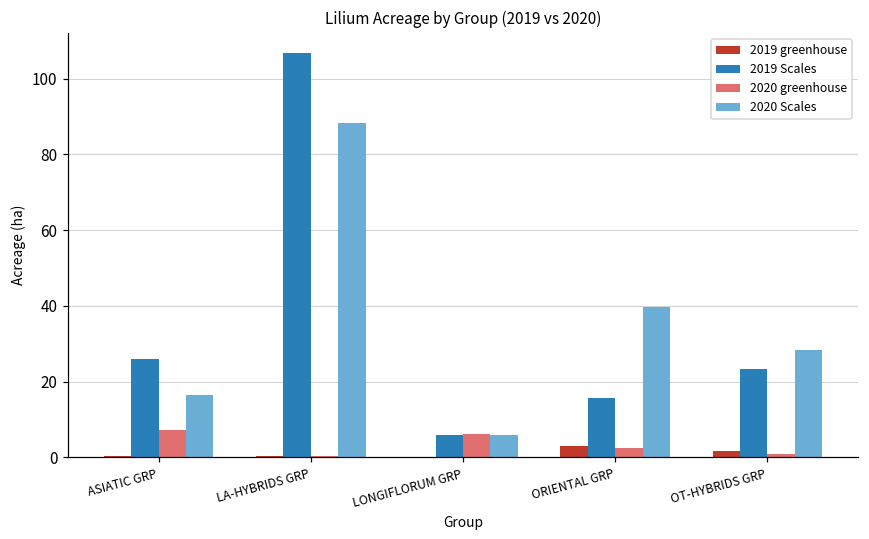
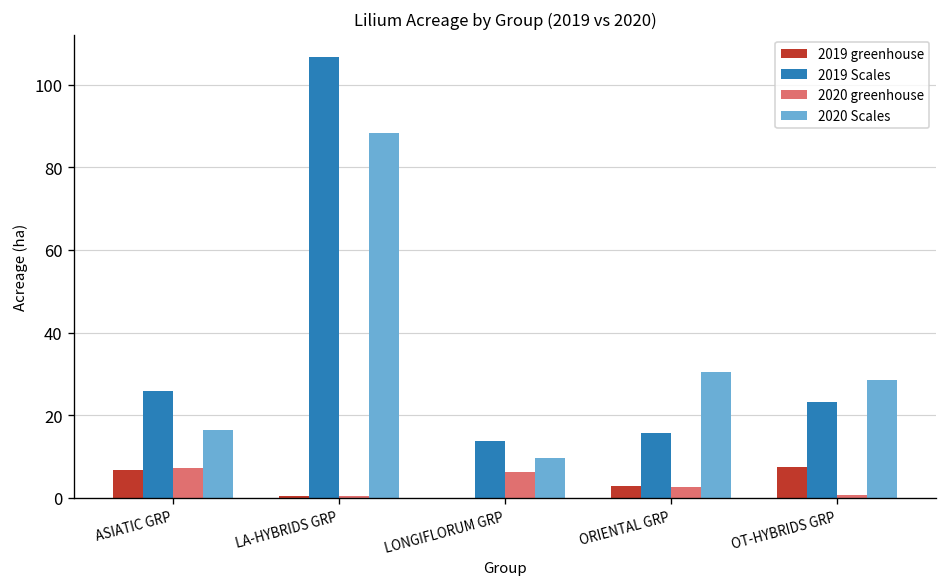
2019 greenhouse, ASIATIC GRP: 0 -> 7
2019 Scales, LONGIFLORUM GRP: 6 -> 14
2020 Scales, LONGIFLORUM GRP: 6 -> 10
2020 Scales, ORIENTAL GRP: 40 -> 30
2019 greenhouse, OT-HYBRIDS GRP: 2 -> 7
